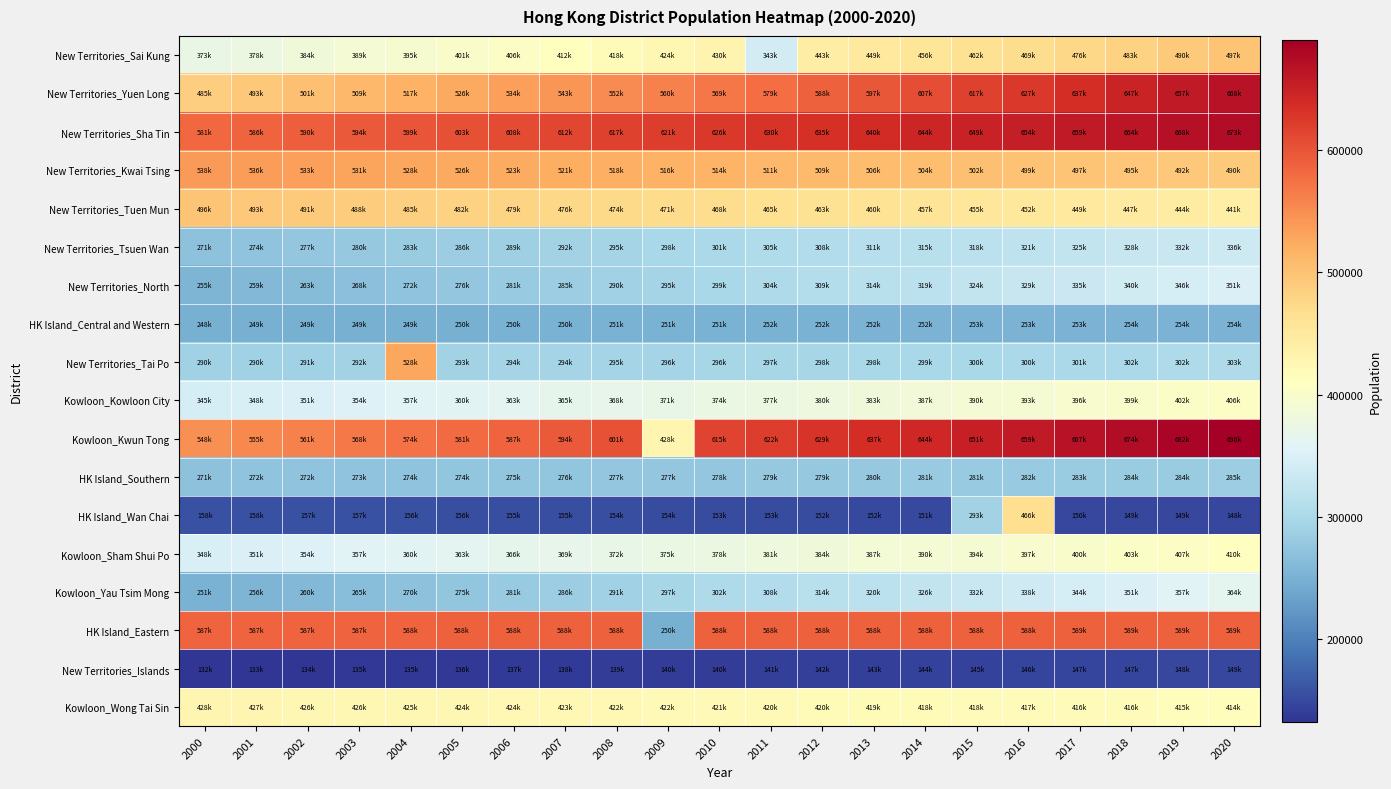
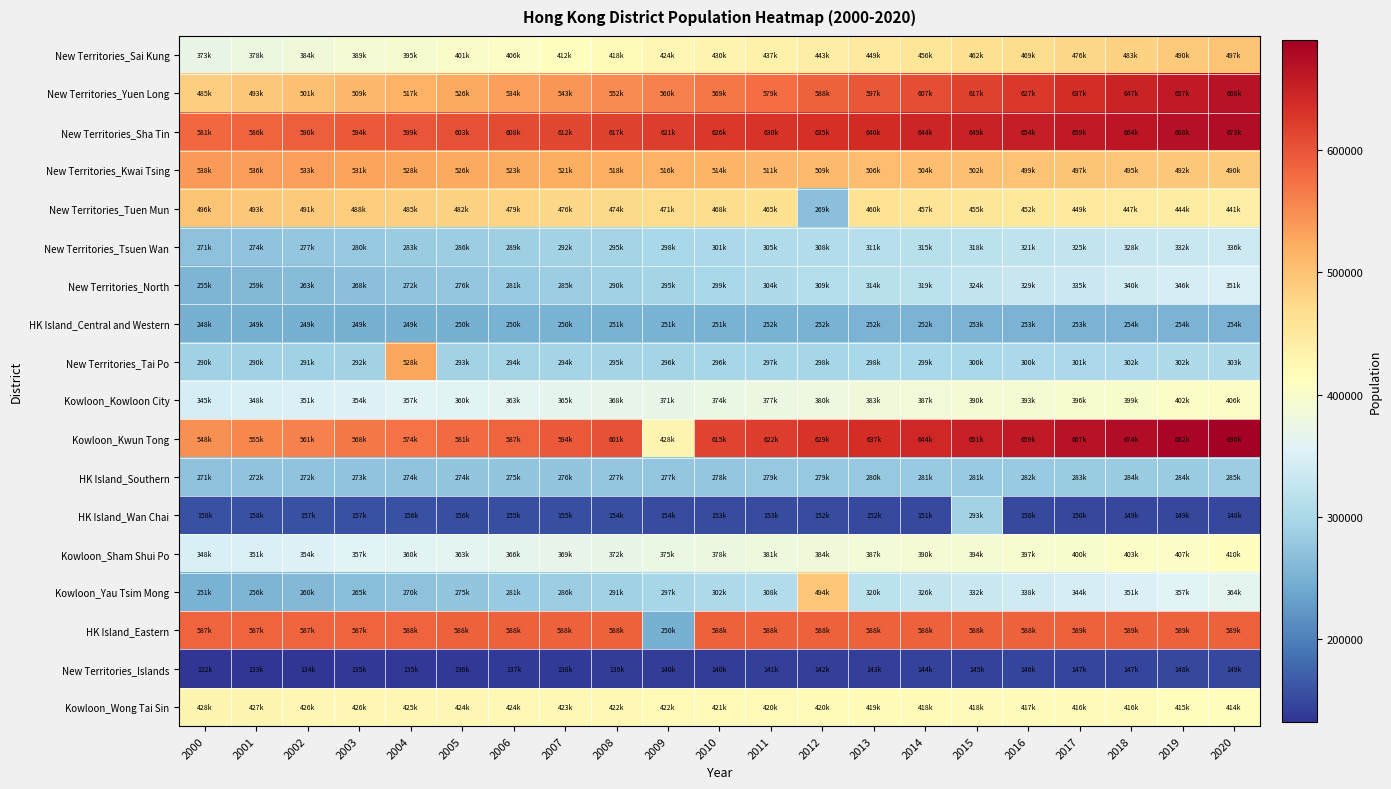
New Territories_Sai Kung, 2011: 343k -> 437k
New Territories_Tuen Mun, 2012: 463k -> 269k
HK Island_Wan Chai, 2016: 466k -> 150k
Kowloon_Yau Tsim Mong, 2012: 314k -> 494k
